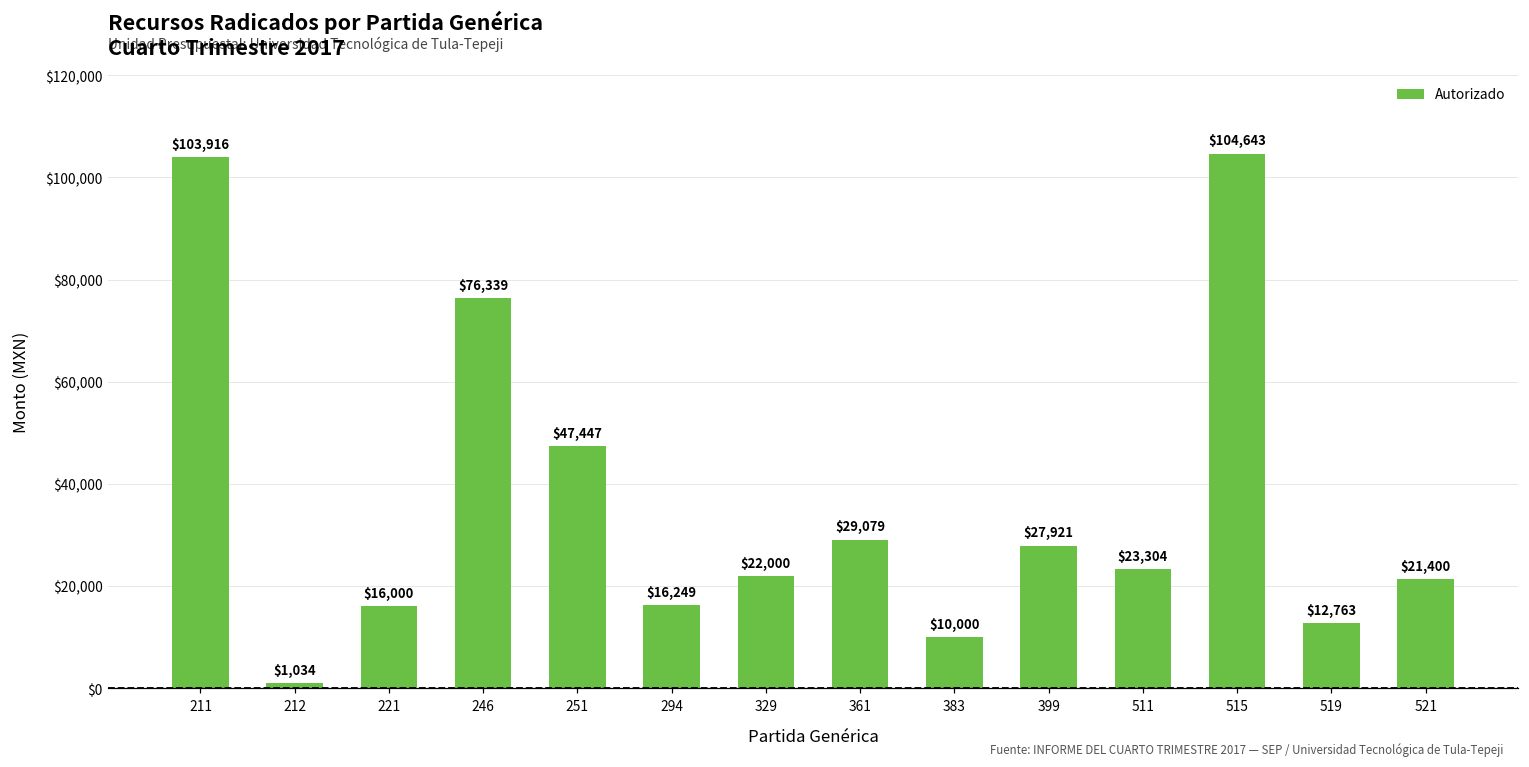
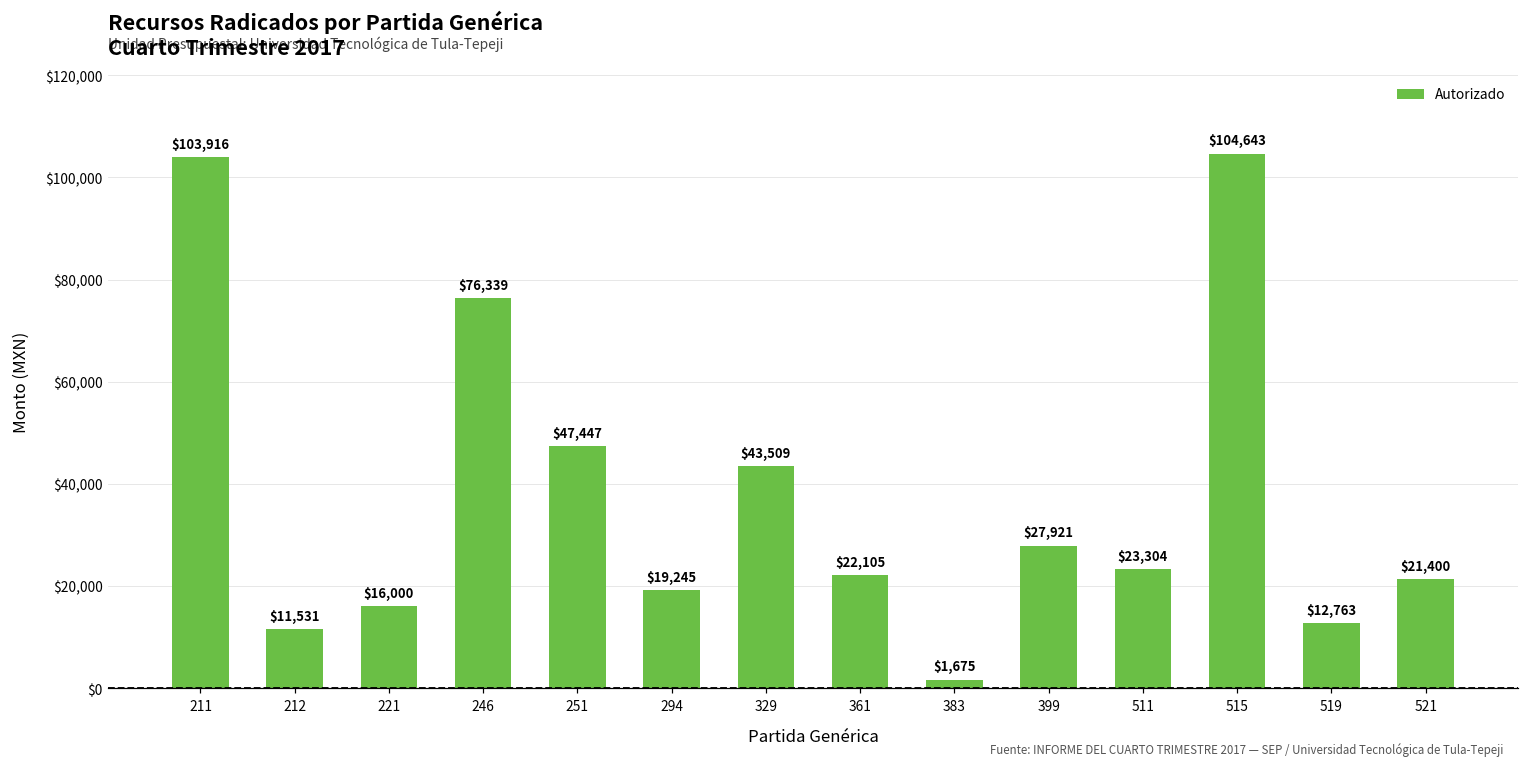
212: $1,034 -> $11,531
294: $16,249 -> $19,245
329: $22,000 -> $43,509
361: $29,079 -> $22,105
383: $10,000 -> $1,675
